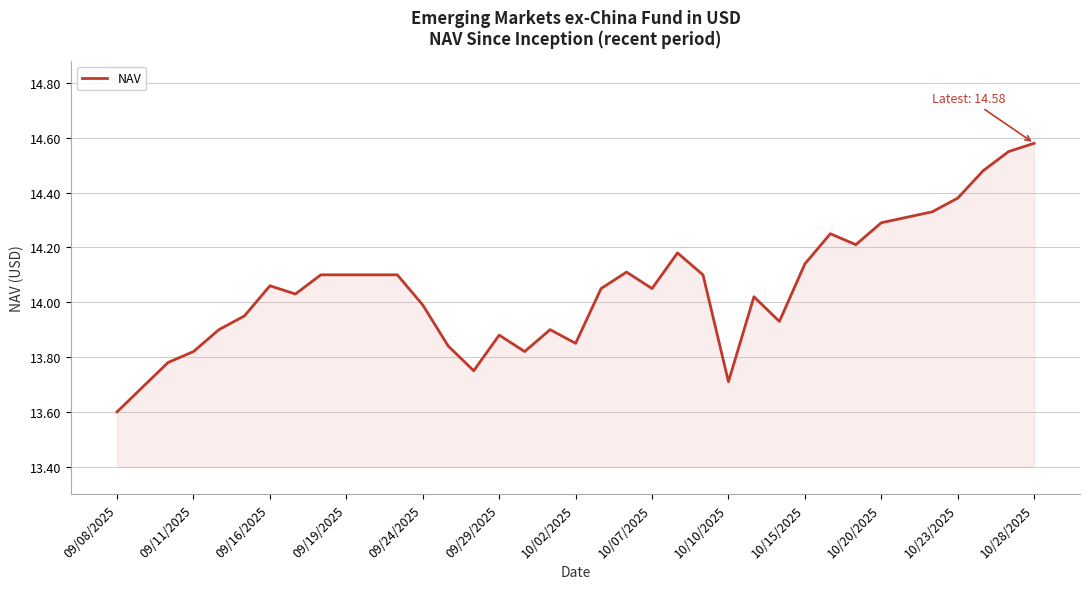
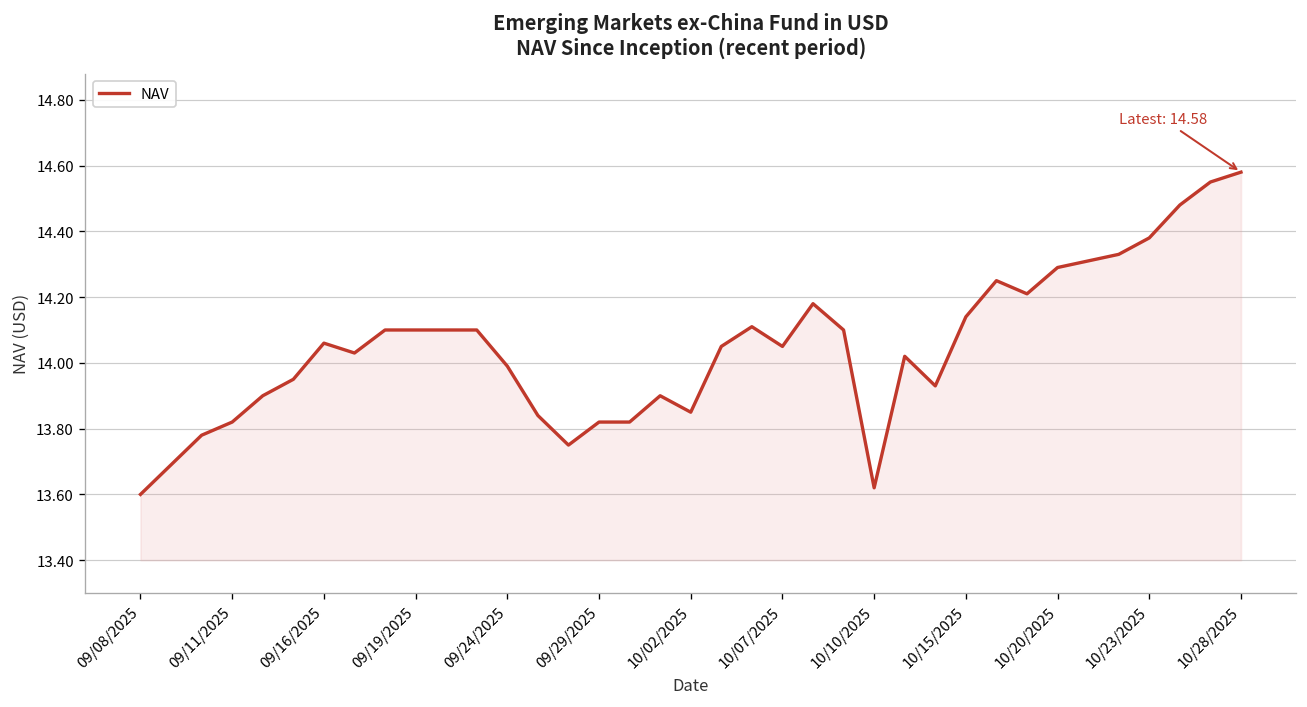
09/29/2025: 13.88 -> 13.82
10/10/2025: 13.71 -> 13.62
